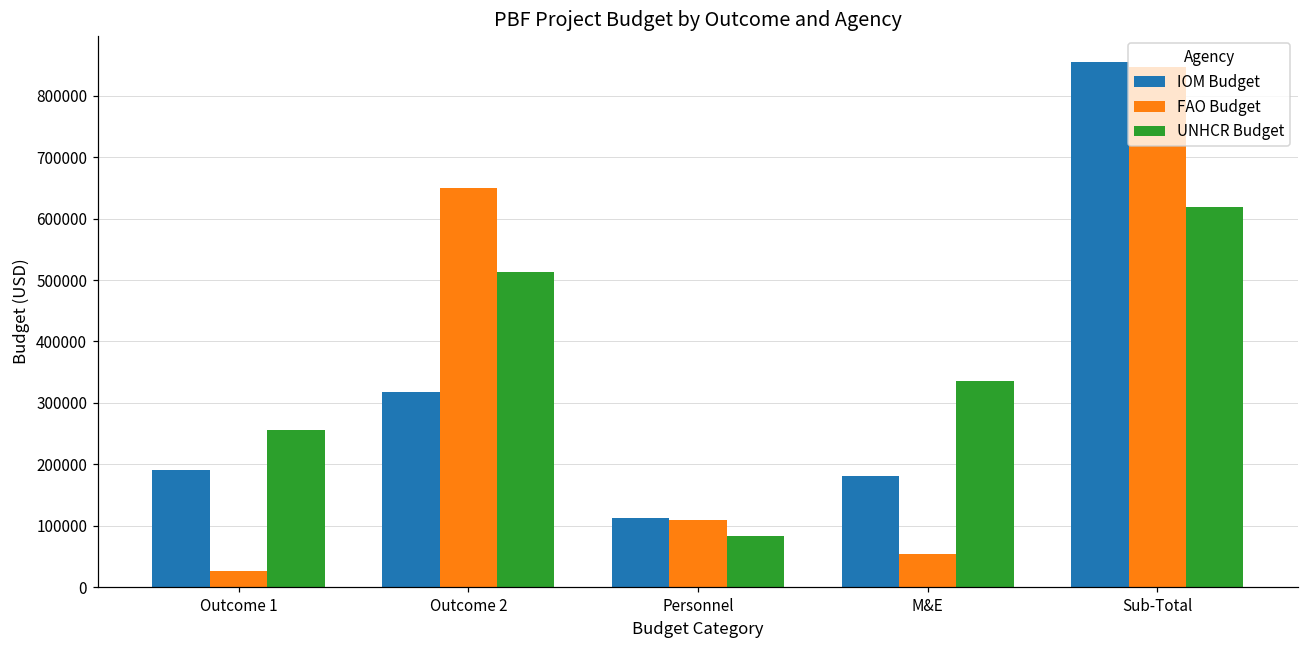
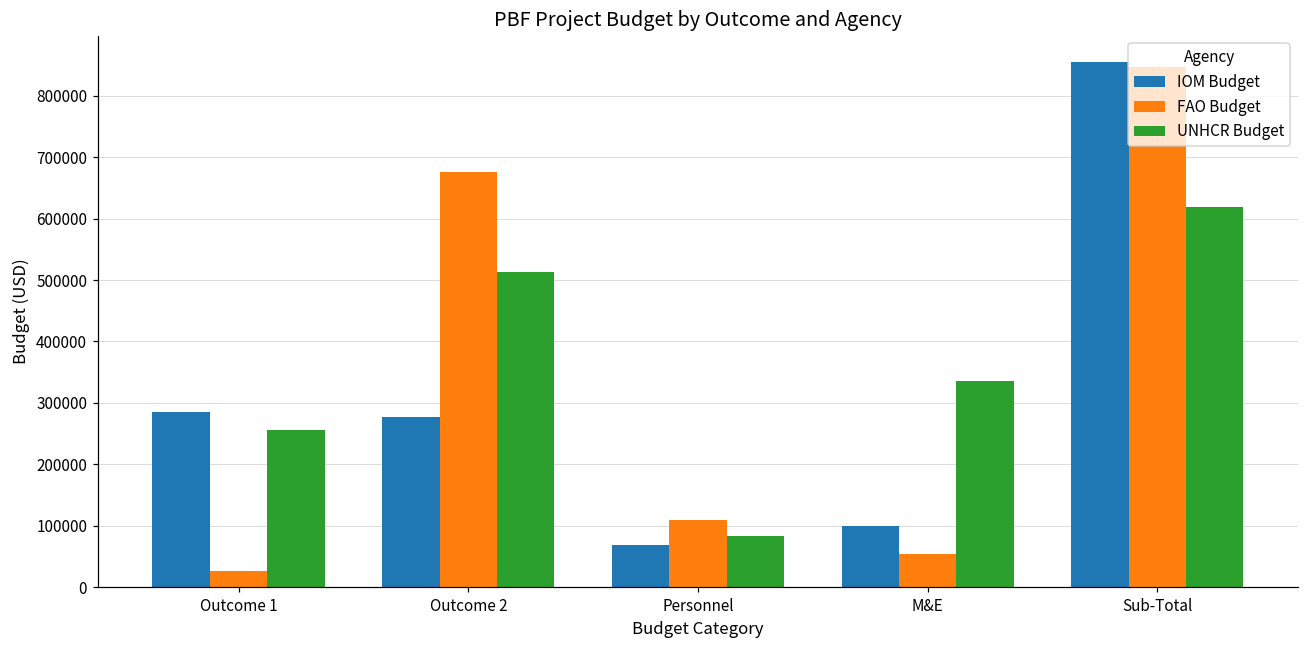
IOM Budget, Outcome 1: 190000 -> 280000
IOM Budget, Outcome 2: 320000 -> 280000
FAO Budget, Outcome 2: 650000 -> 680000
IOM Budget, Personnel: 110000 -> 70000
IOM Budget, M&E: 180000 -> 100000
